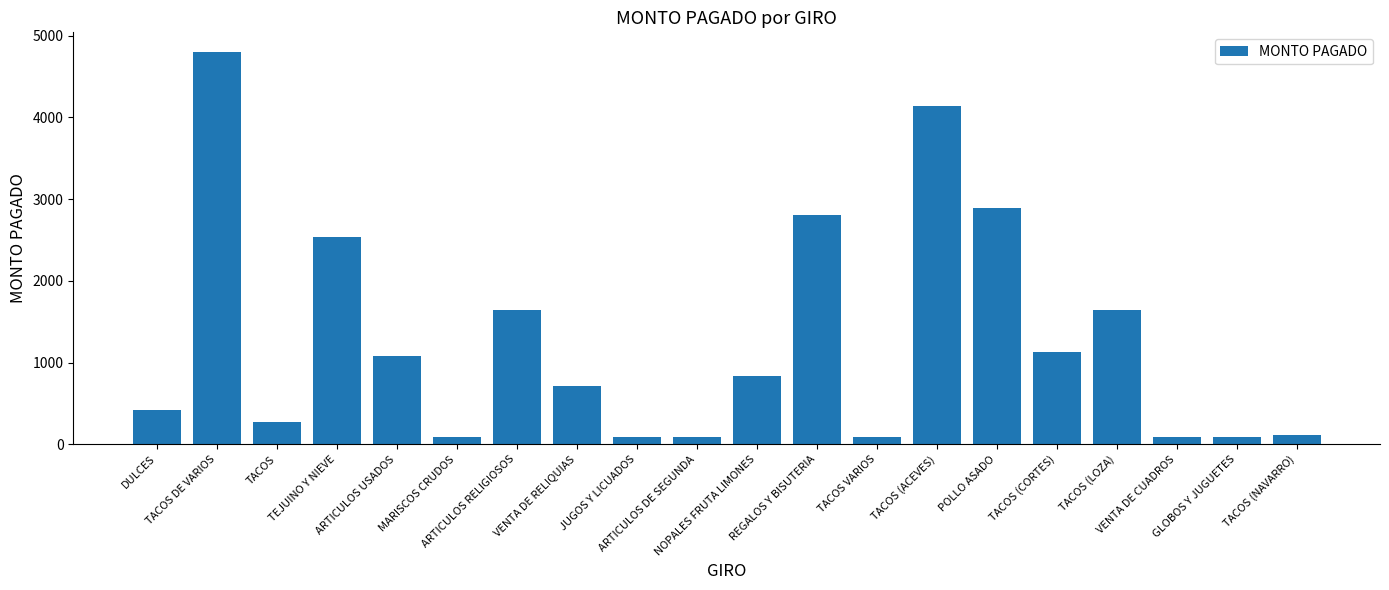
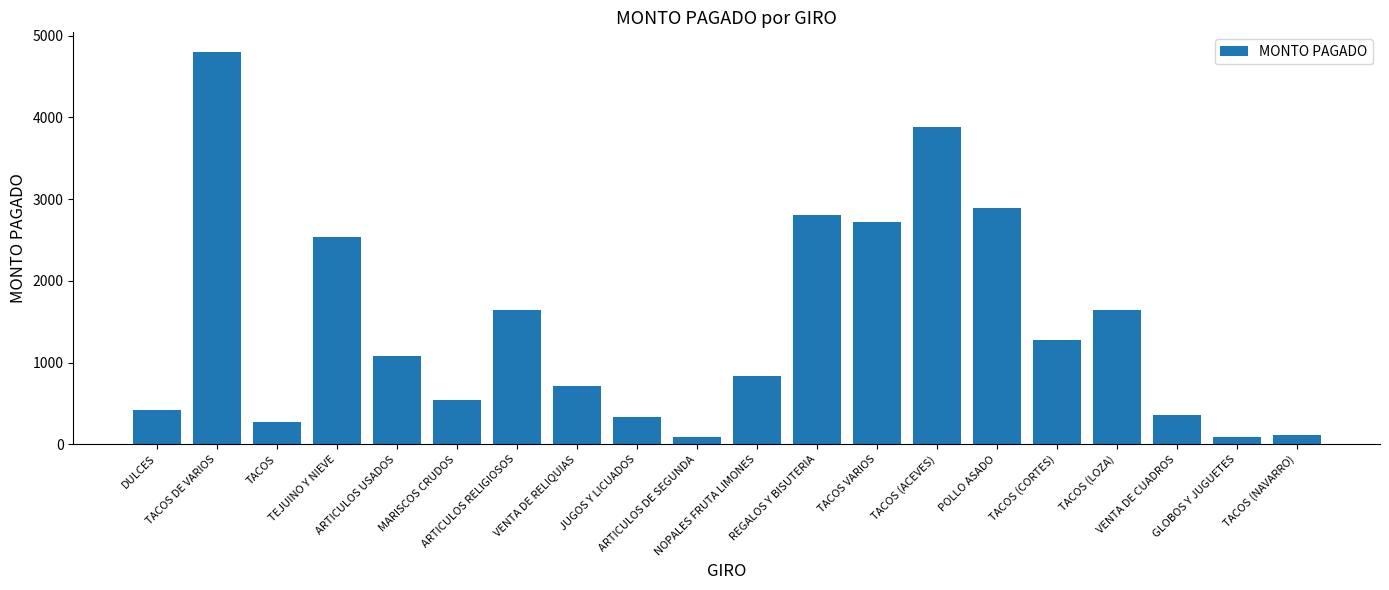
MARISCOS CRUDOS: 100 -> 500
JUGOS Y LICUADOS: 100 -> 300
TACOS VARIOS: 100 -> 2700
TACOS (ACEVES): 4100 -> 3900
TACOS (CORTES): 1100 -> 1300
VENTA DE CUADROS: 100 -> 400
